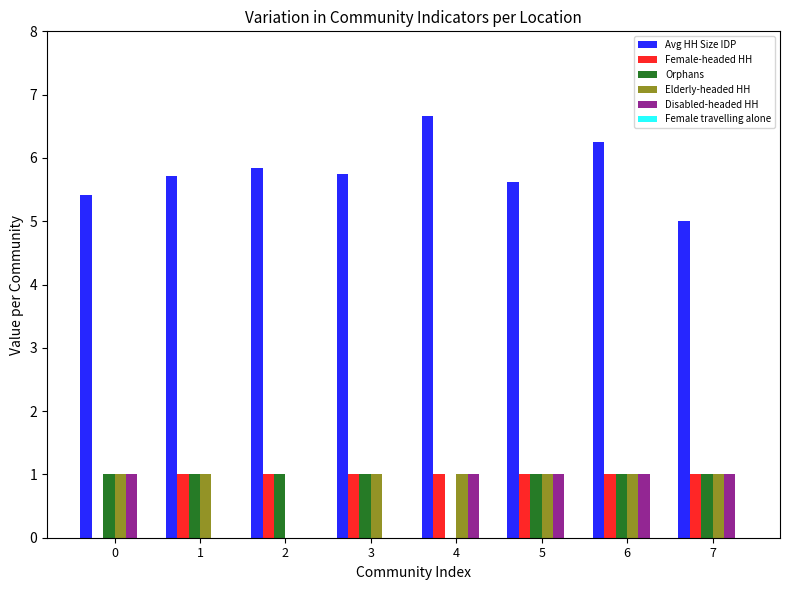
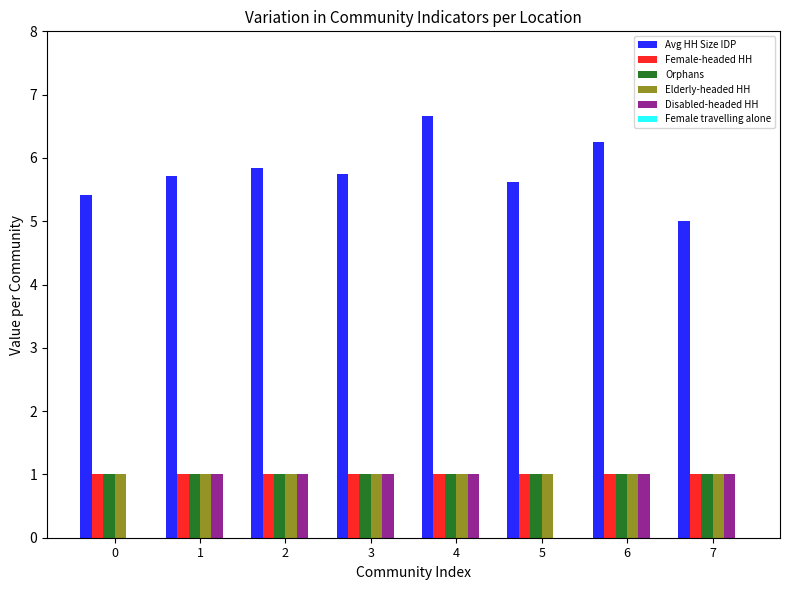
Female-headed HH, 0: 0 -> 1
Disabled-headed HH, 0: 1 -> 0
Disabled-headed HH, 1: 0 -> 1
Elderly-headed HH, 2: 0 -> 1
Disabled-headed HH, 2: 0 -> 1
Disabled-headed HH, 3: 0 -> 1
Orphans, 4: 0 -> 1
Disabled-headed HH, 5: 1 -> 0
